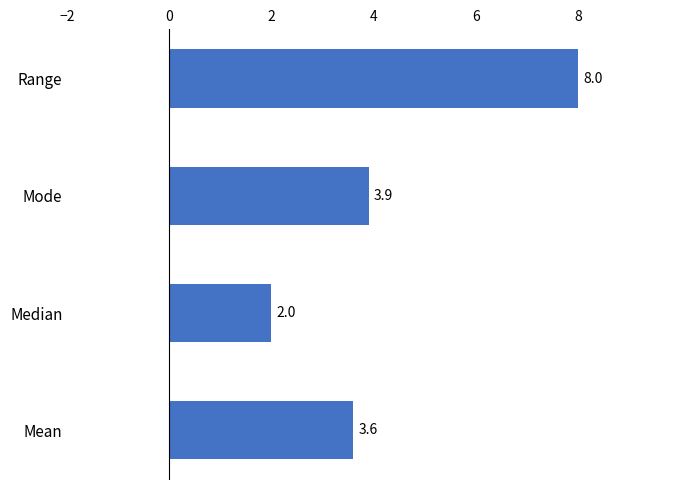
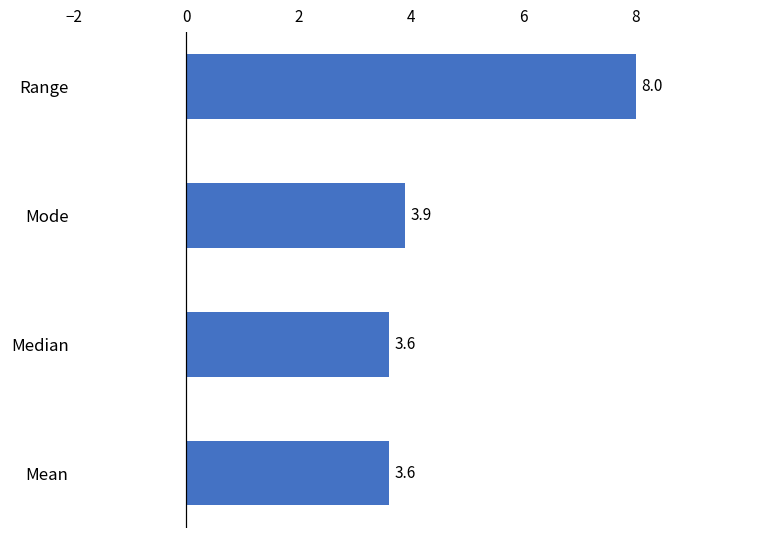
Median: 2.0 -> 3.6
